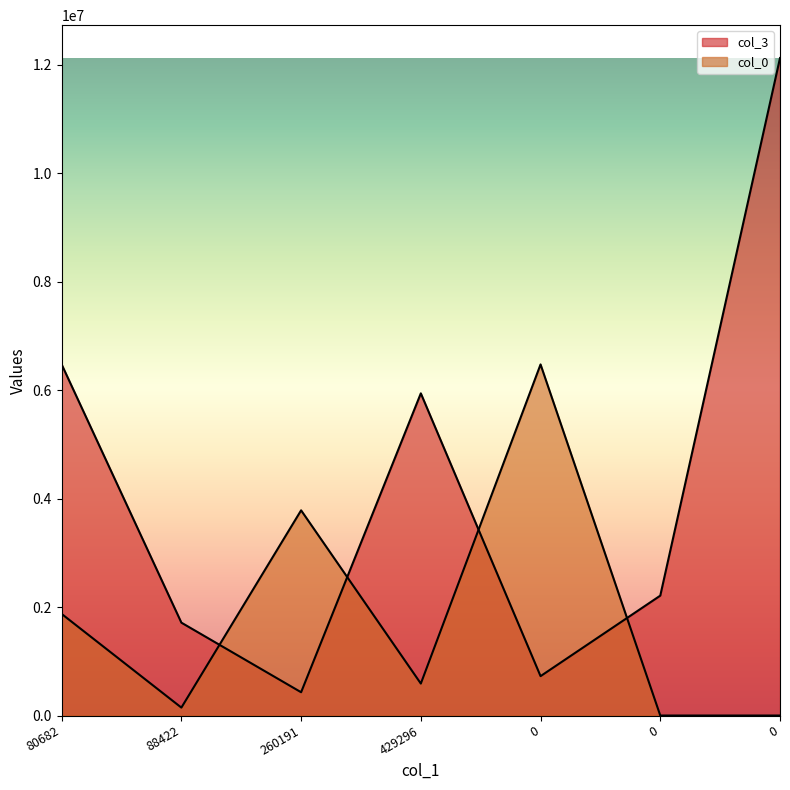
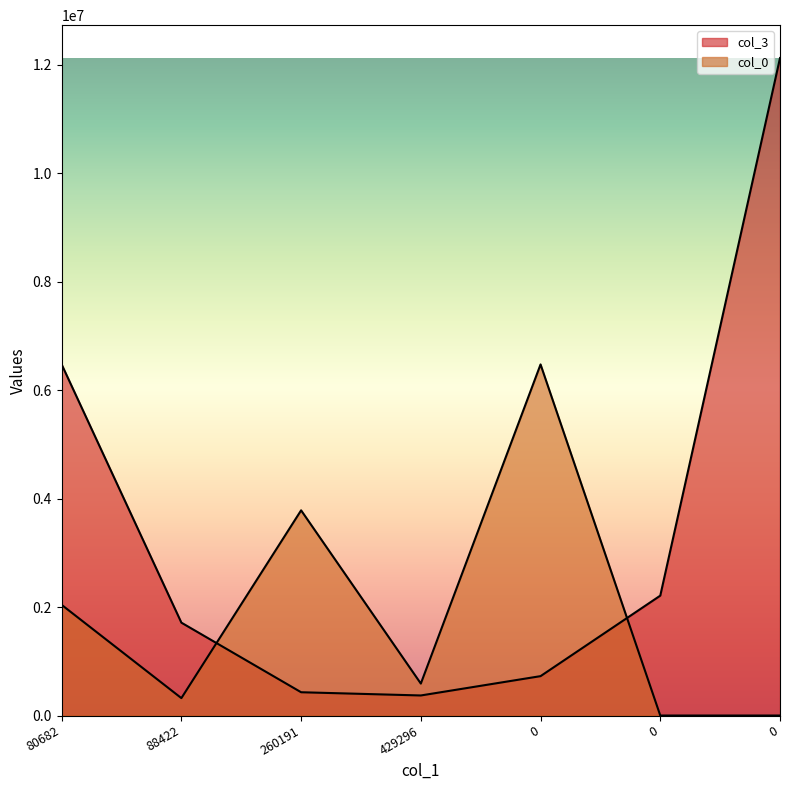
col_0, 80682: 1900000 -> 2000000
col_0, 88422: 100000 -> 300000
col_3, 429296: 5900000 -> 400000
